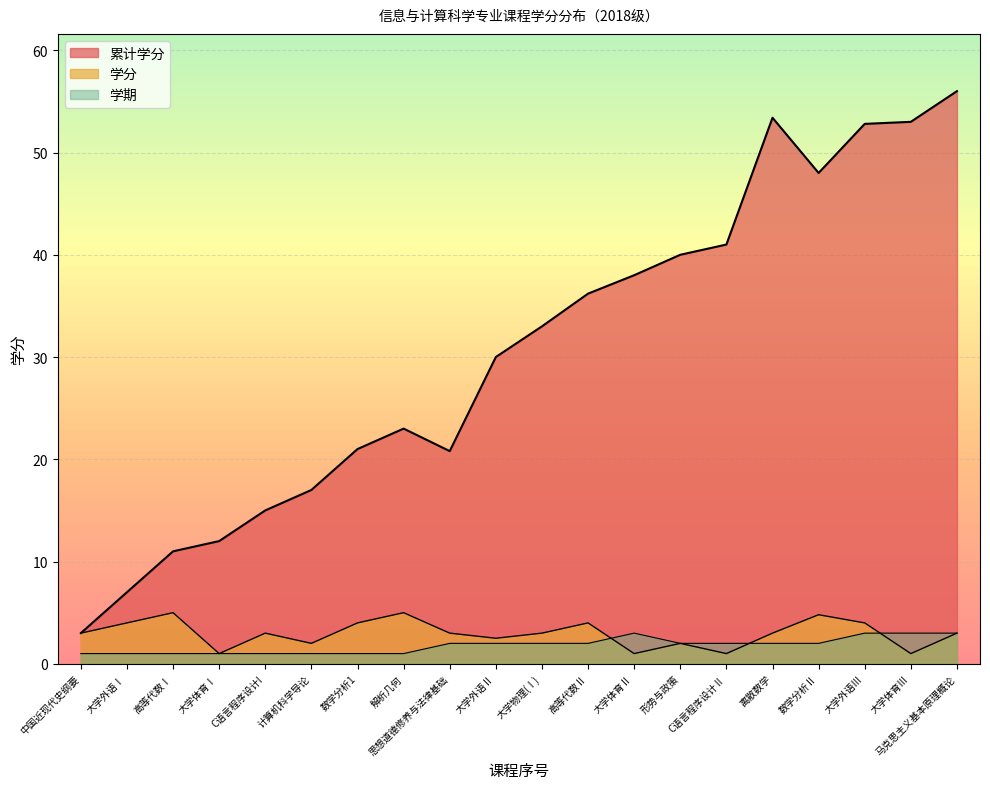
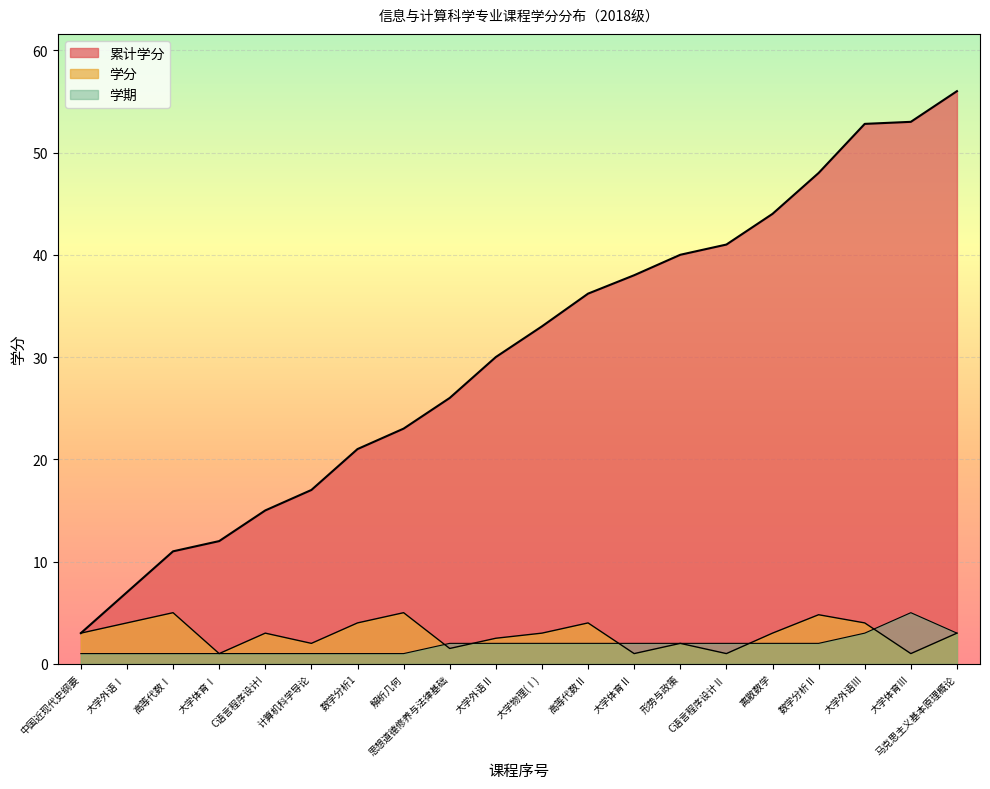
累计学分, 思想道德修养与法律基础: 20.8 -> 26.0
学分, 思想道德修养与法律基础: 3.0 -> 1.5
学期, 大学体育Ⅱ: 3 -> 2
累计学分, 离散数学: 53.4 -> 44.0
学期, 大学体育Ⅲ: 3 -> 5
